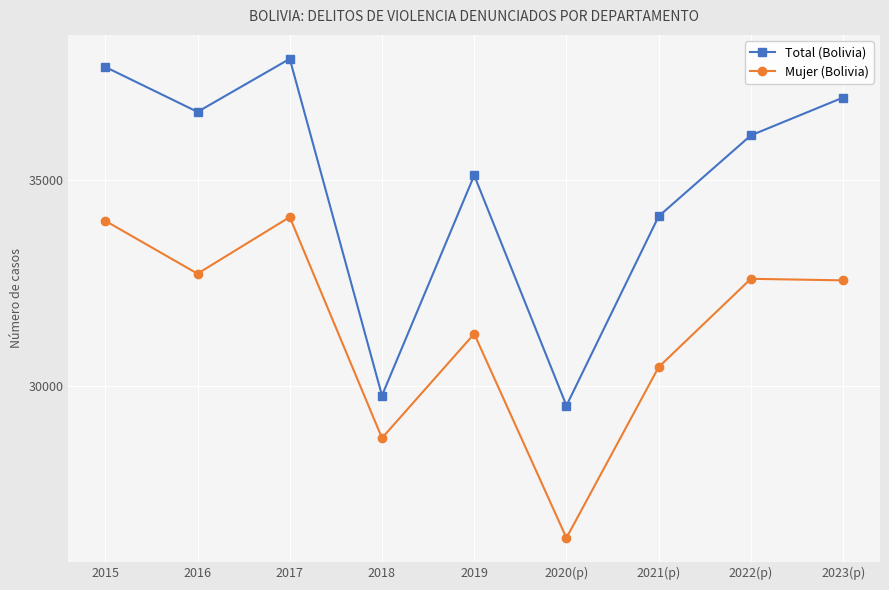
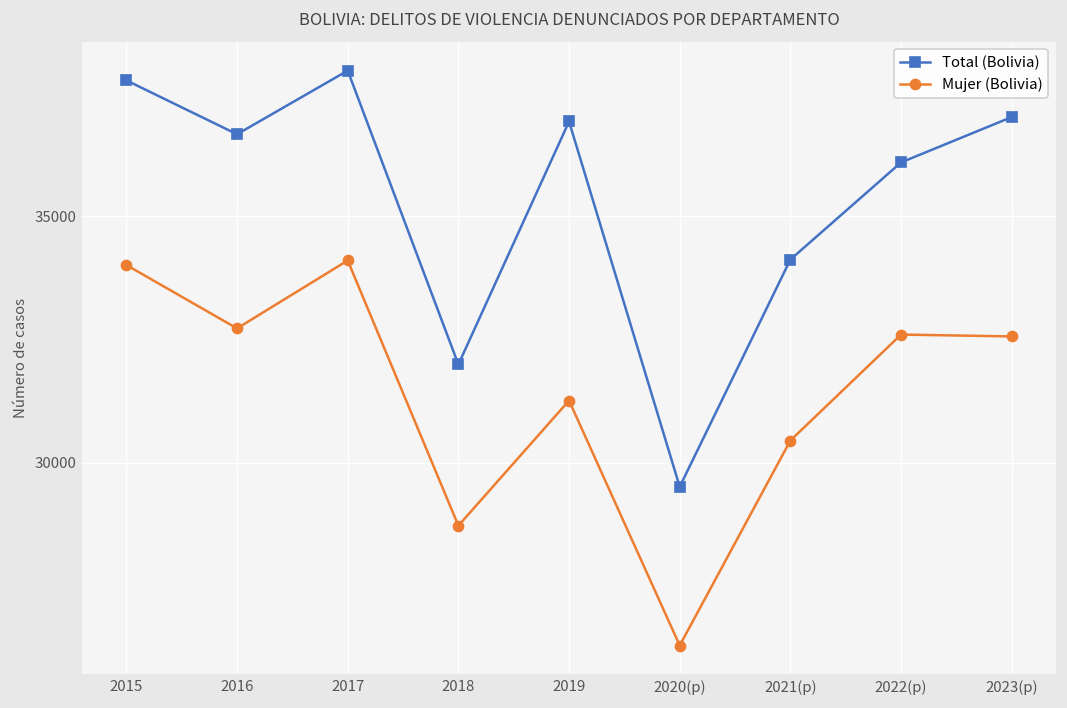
Total (Bolivia), 2018: 29800 -> 32000
Total (Bolivia), 2019: 35100 -> 36900
